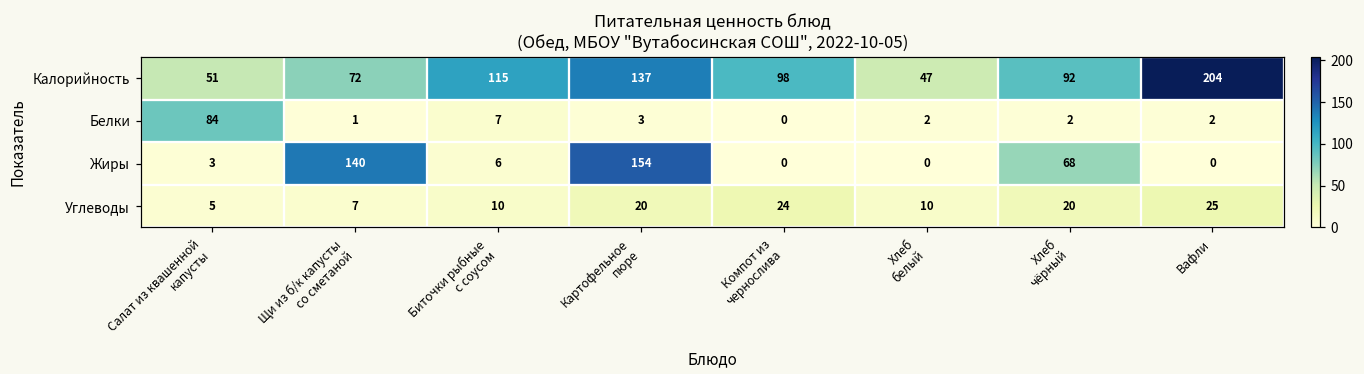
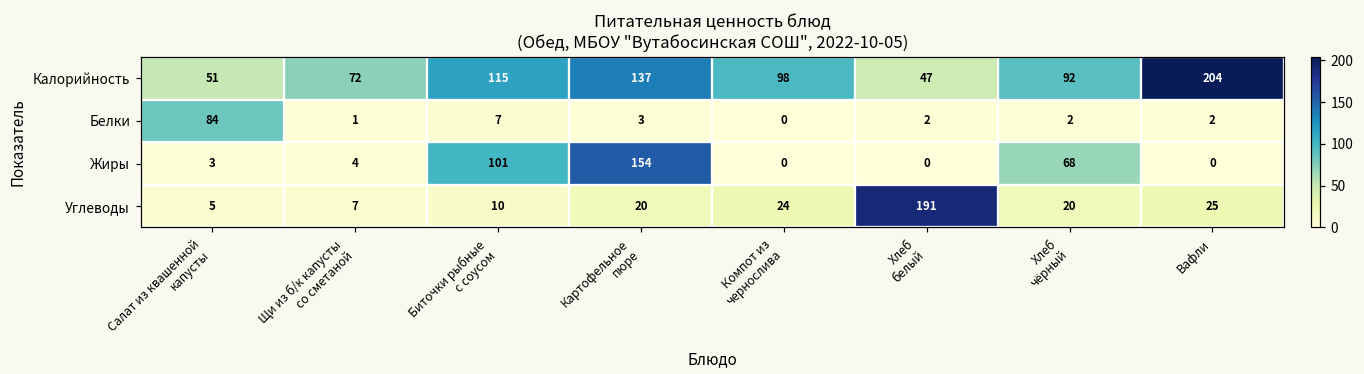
Жиры, Щи из б/к капусты со сметаной: 140 -> 4
Жиры, Биточки рыбные с соусом: 6 -> 101
Углеводы, Хлеб белый: 10 -> 191
